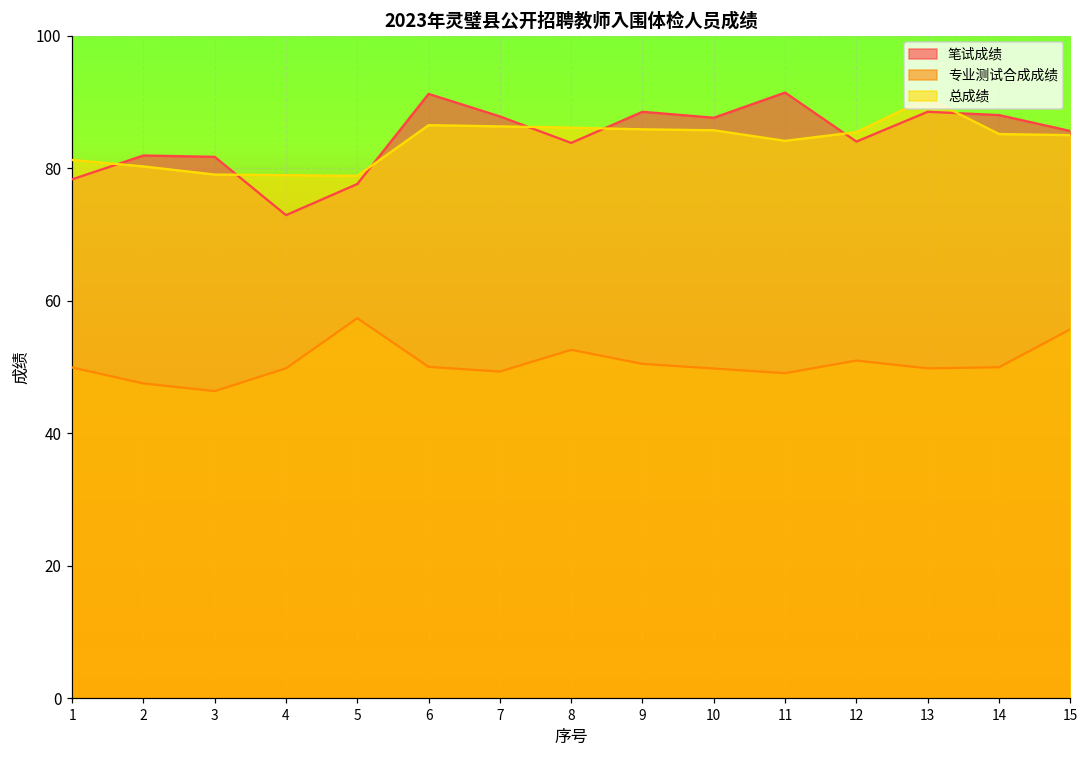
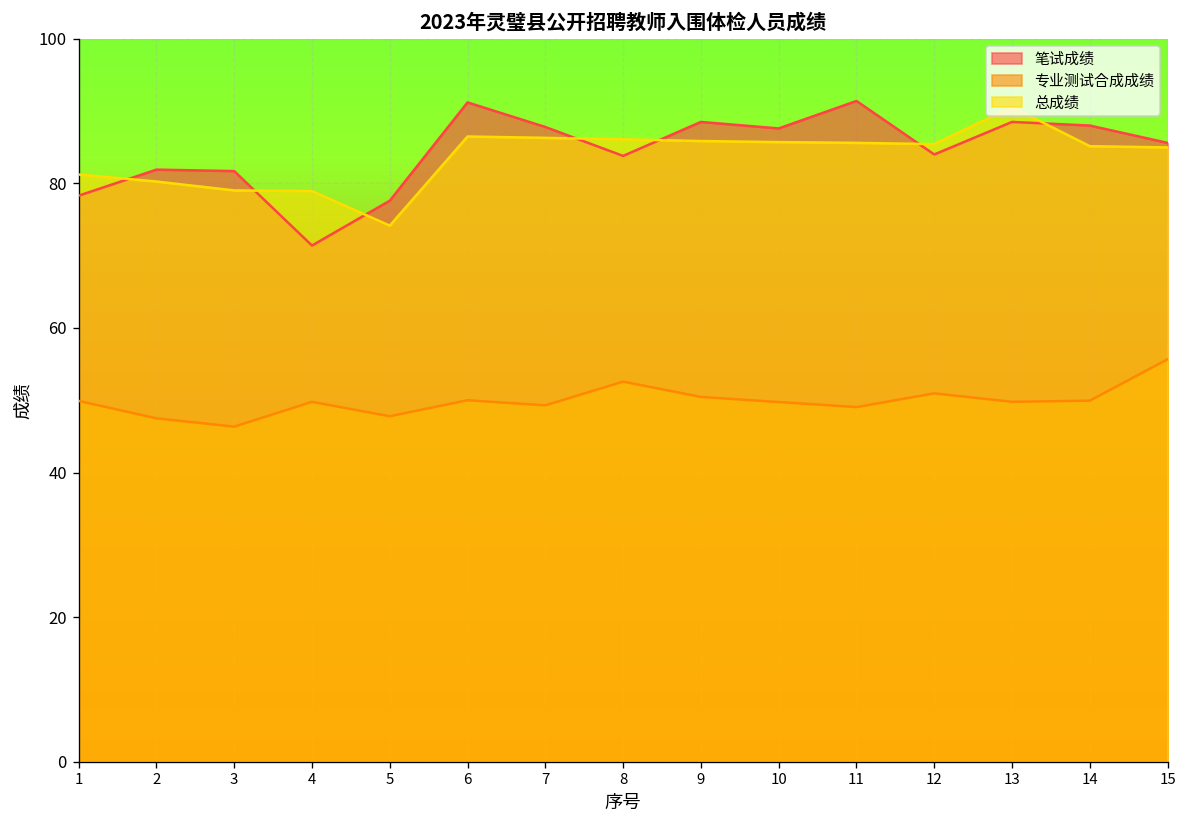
笔试成绩, 4: 73 -> 71
专业测试合成成绩, 5: 57 -> 48
总成绩, 5: 79 -> 74
总成绩, 11: 84 -> 86
